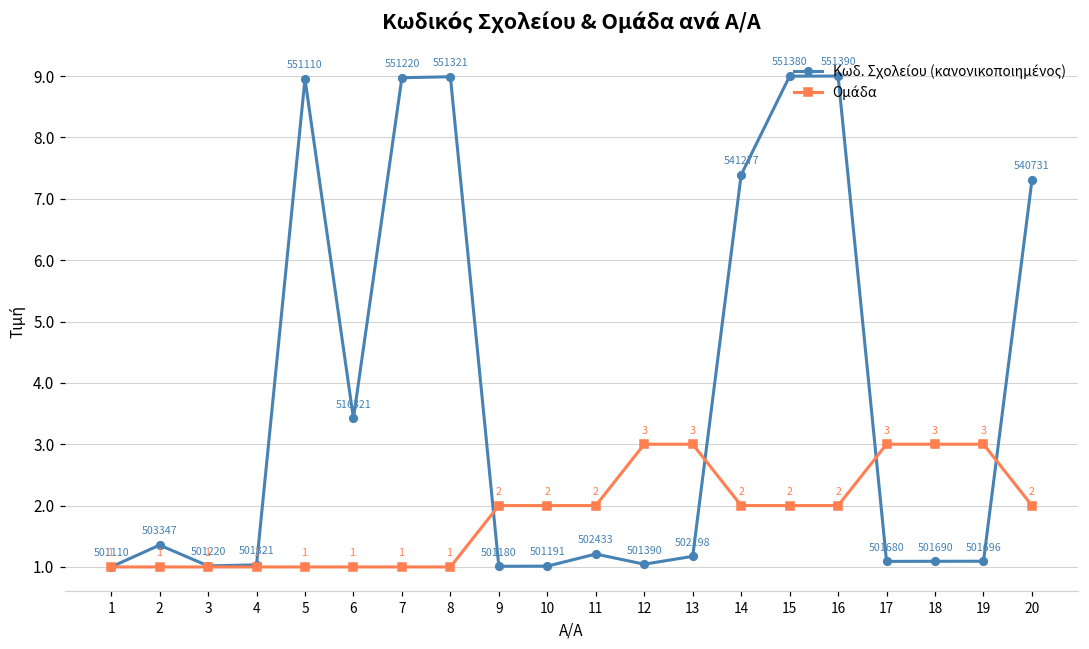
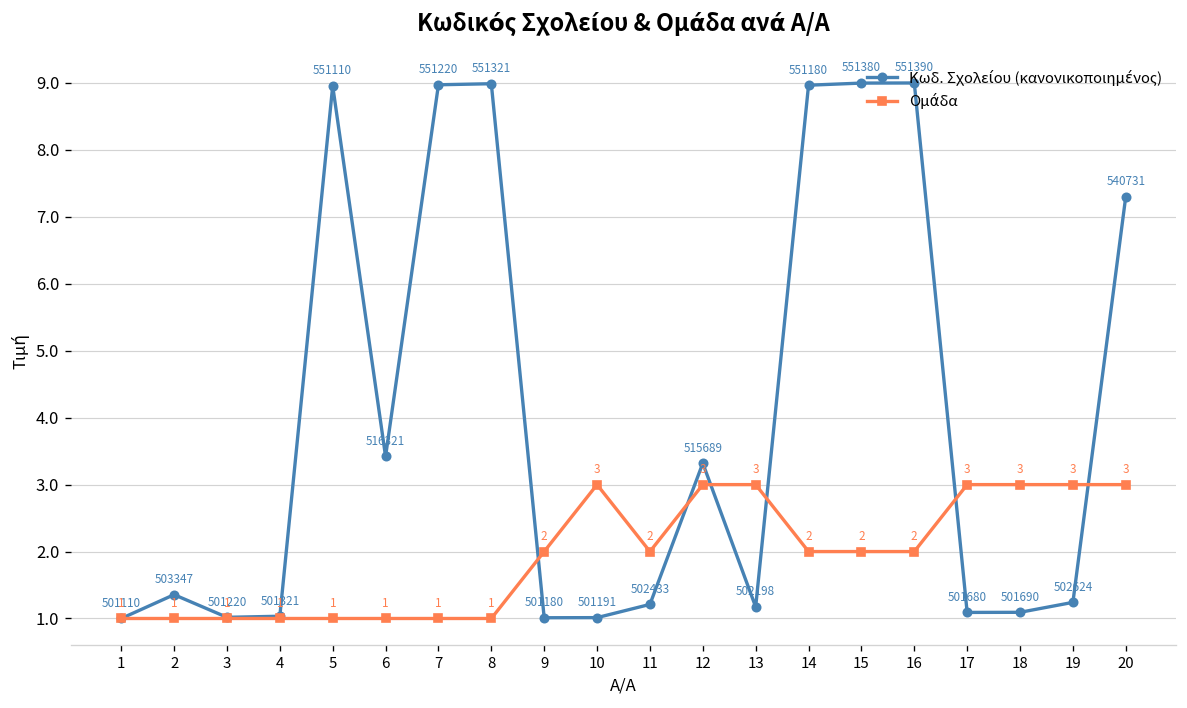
Ομάδα, 10: 2 -> 3
Κωδ. Σχολείου (κανονικοποιημένος), 12: 501390 -> 515689
Κωδ. Σχολείου (κανονικοποιημένος), 14: 541277 -> 551180
Κωδ. Σχολείου (κανονικοποιημένος), 19: 501696 -> 502624
Ομάδα, 20: 2 -> 3
